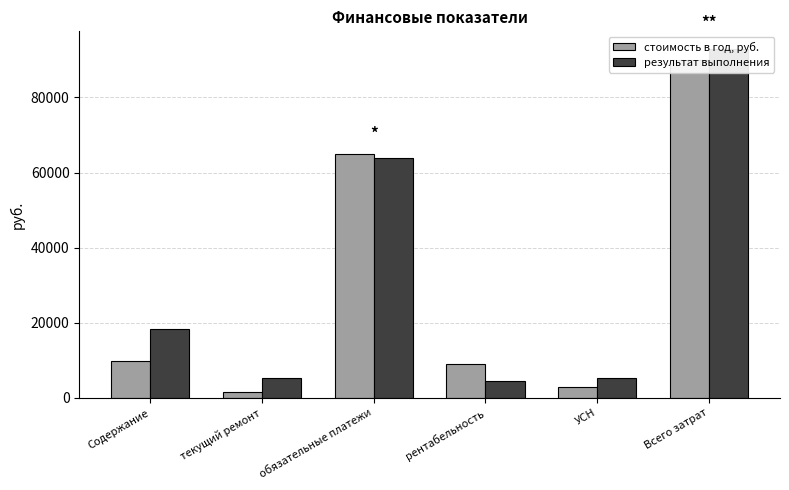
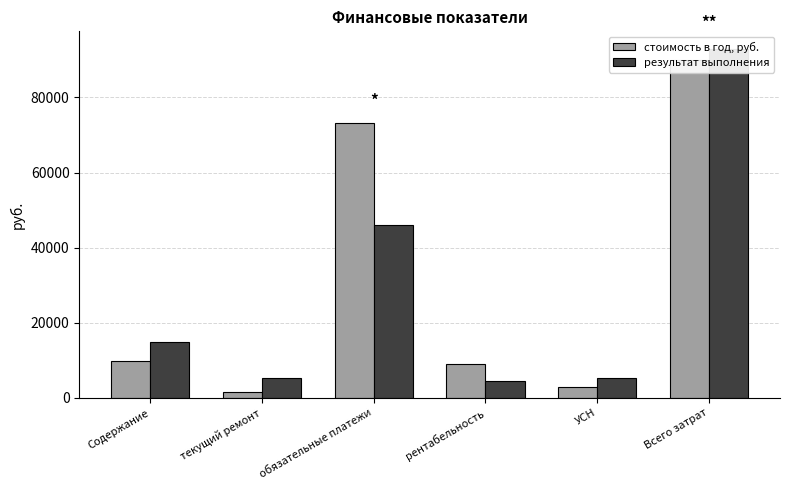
результат выполнения, Содержание: 18000 -> 15000
стоимость в год, руб., обязательные платежи: 65000 -> 73000
результат выполнения, обязательные платежи: 64000 -> 46000
